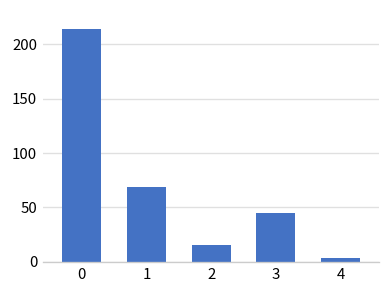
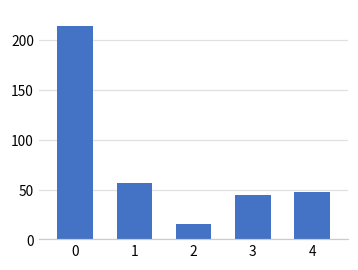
1: 70 -> 60
4: 0 -> 50
